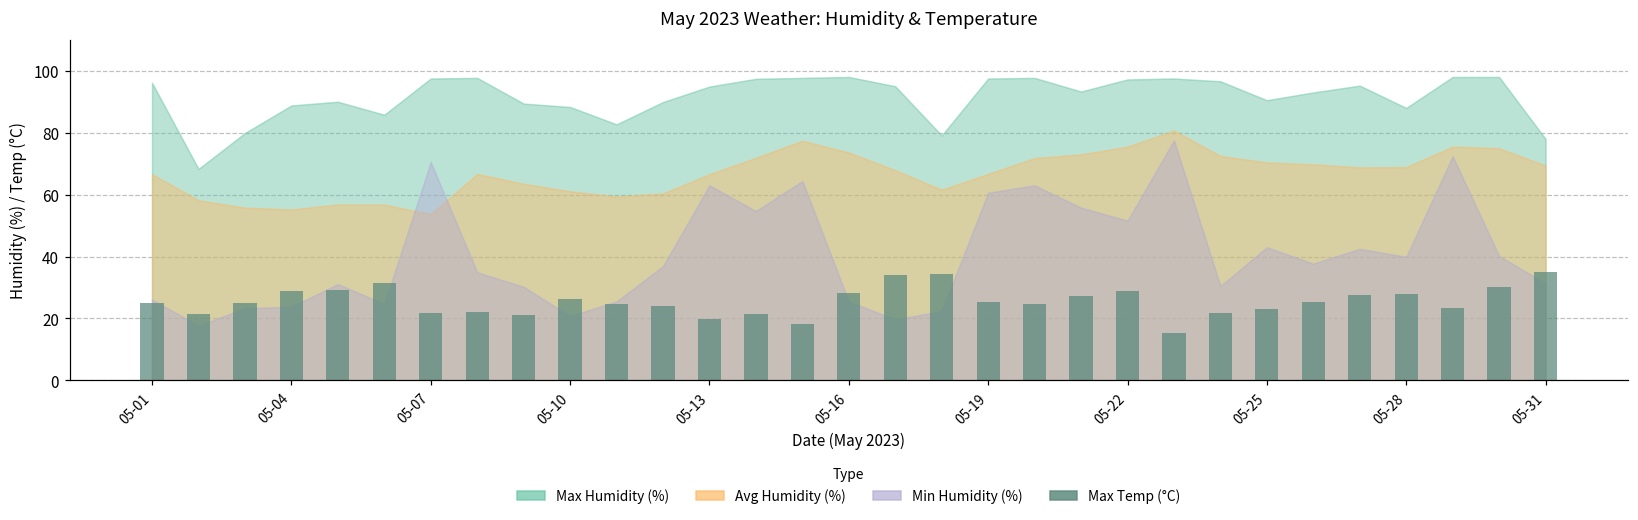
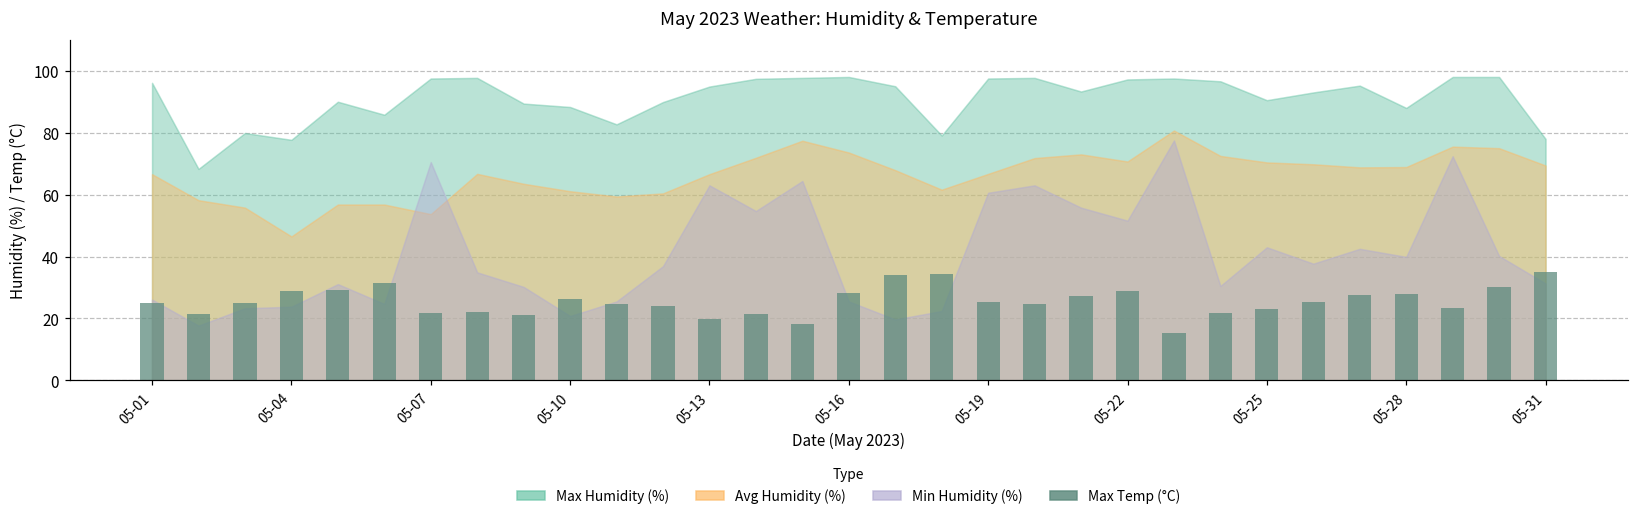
Max Humidity (%), 05-04: 89 -> 78
Avg Humidity (%), 05-04: 55 -> 47
Avg Humidity (%), 05-22: 76 -> 71
